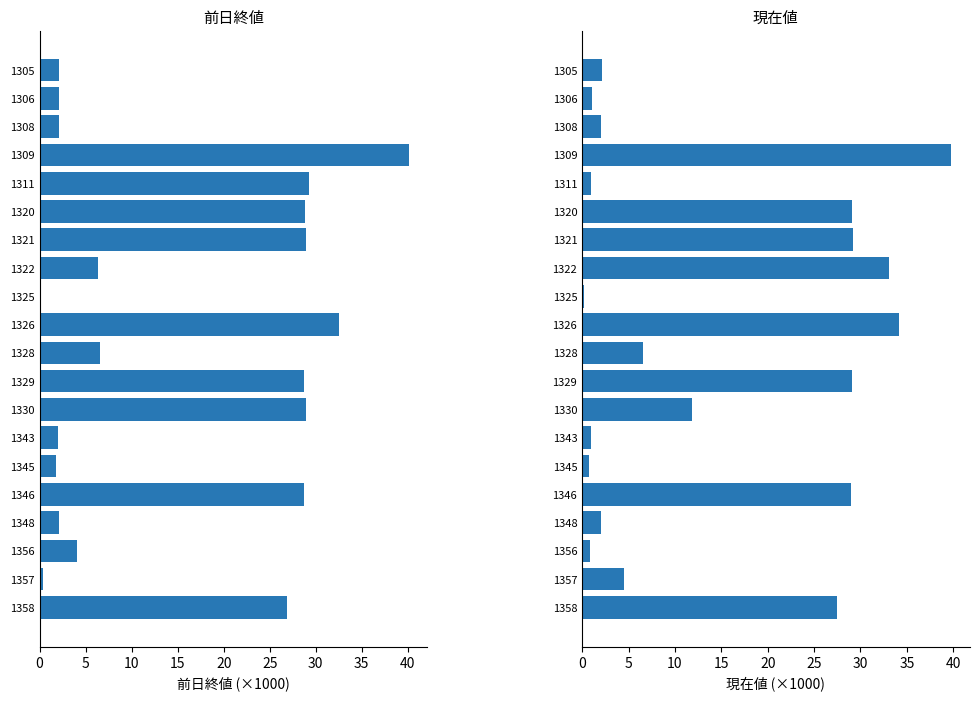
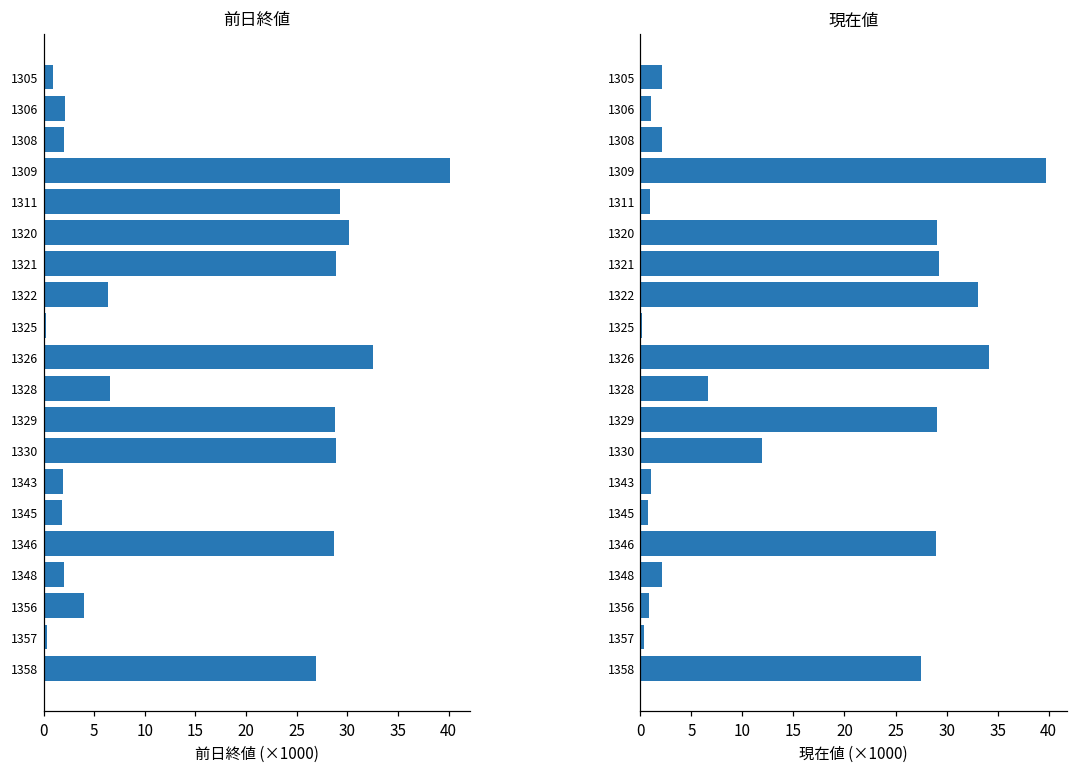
前日終値, 1305: 2 -> 1
前日終値, 1320: 29 -> 30
現在値, 1357: 4 -> 0
